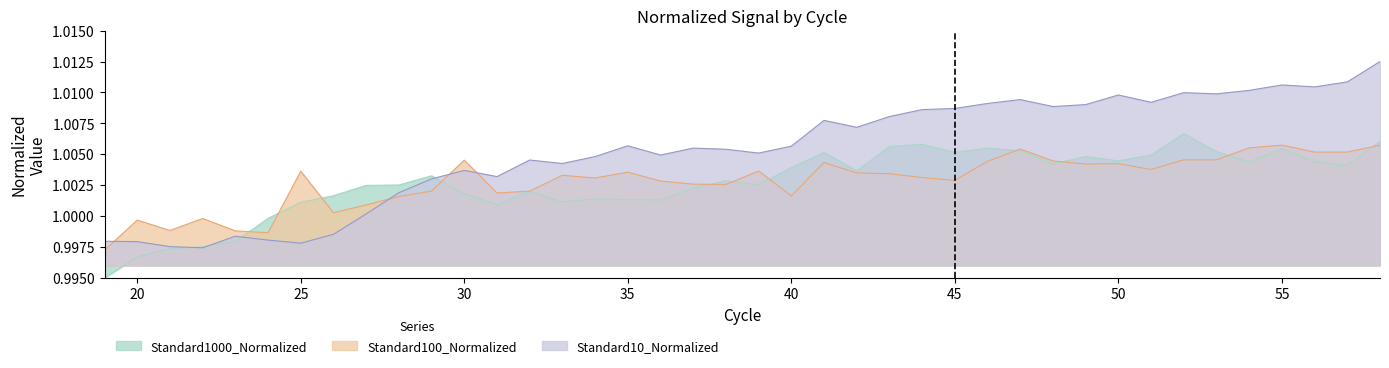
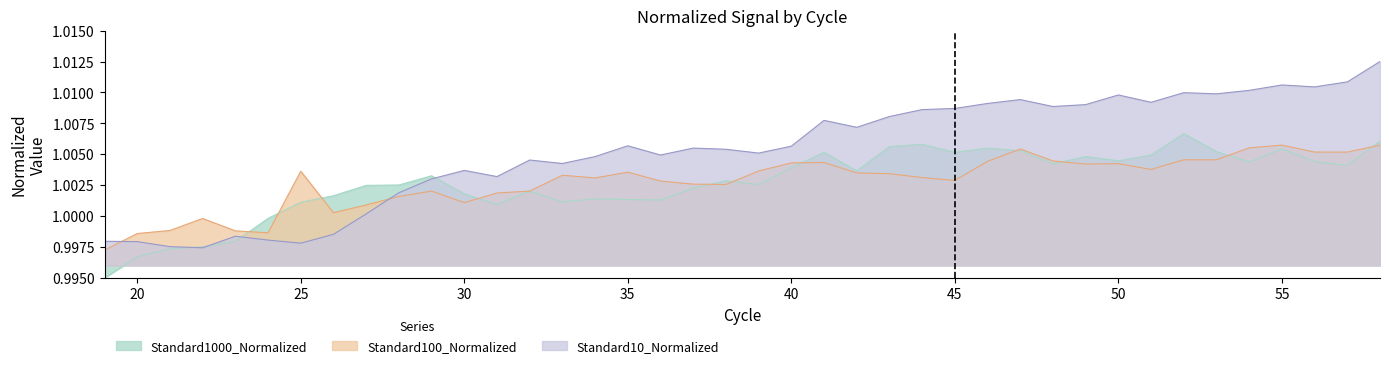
Standard100_Normalized, 20: 0.9997 -> 0.9986
Standard100_Normalized, 30: 1.0045 -> 1.0011
Standard100_Normalized, 40: 1.0016 -> 1.0043
